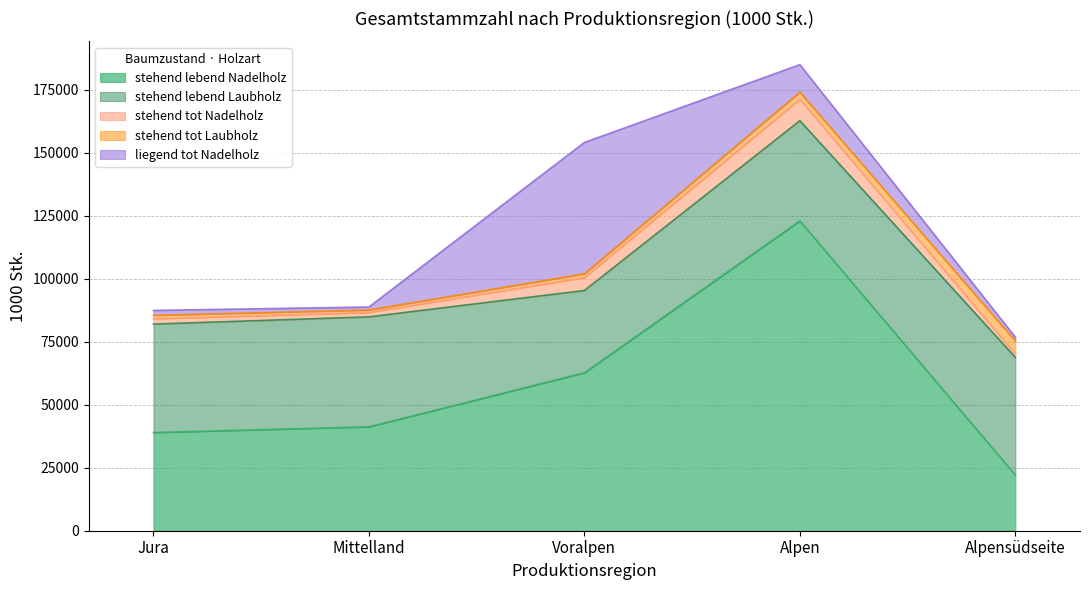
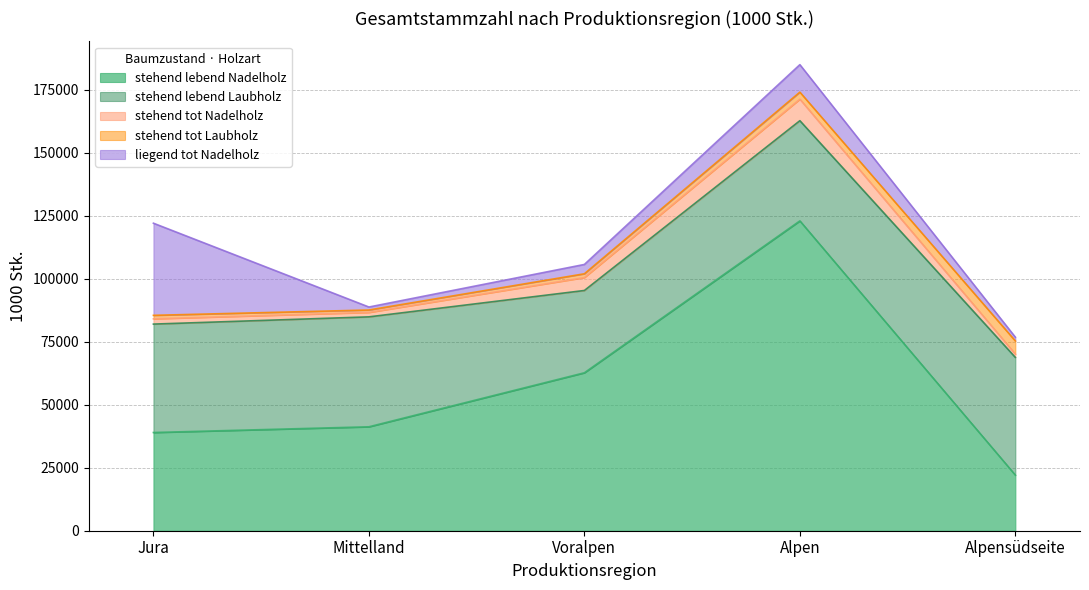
liegend tot Nadelholz, Jura: 2000 -> 37000
liegend tot Nadelholz, Voralpen: 52000 -> 4000
